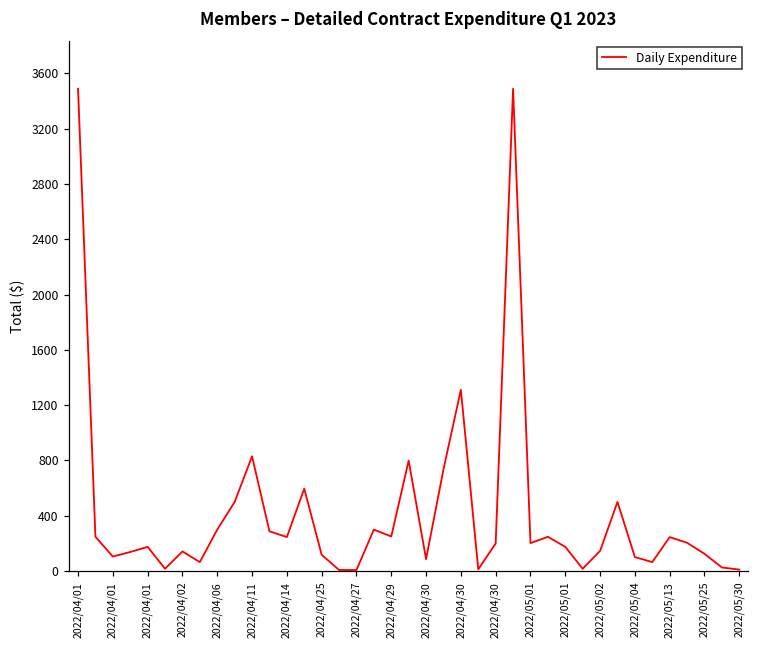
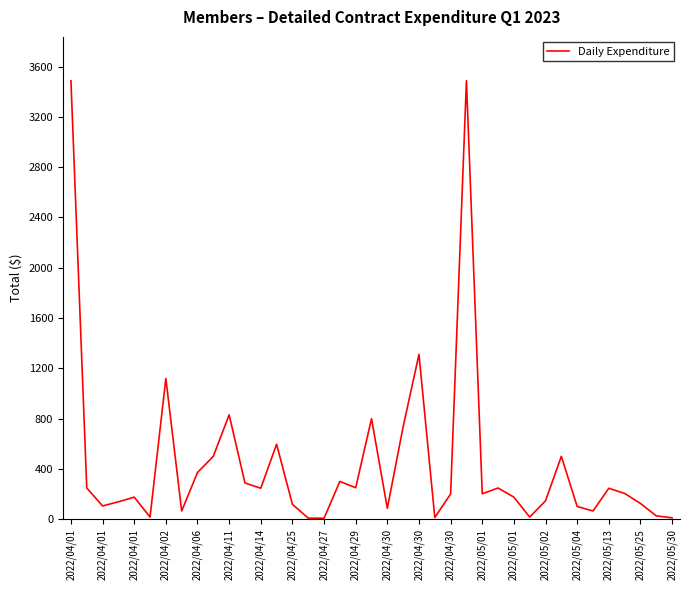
2022/04/02: 140 -> 1120
2022/04/06: 300 -> 370
